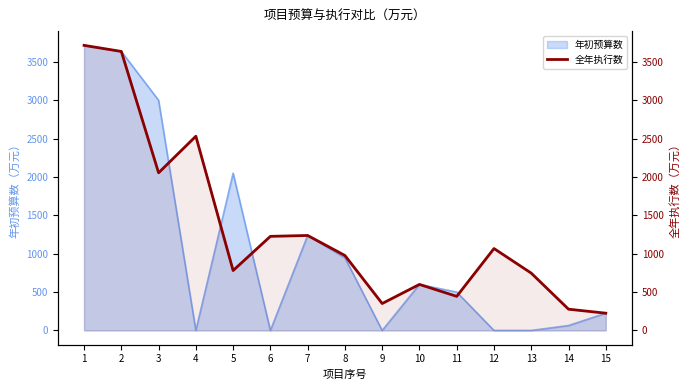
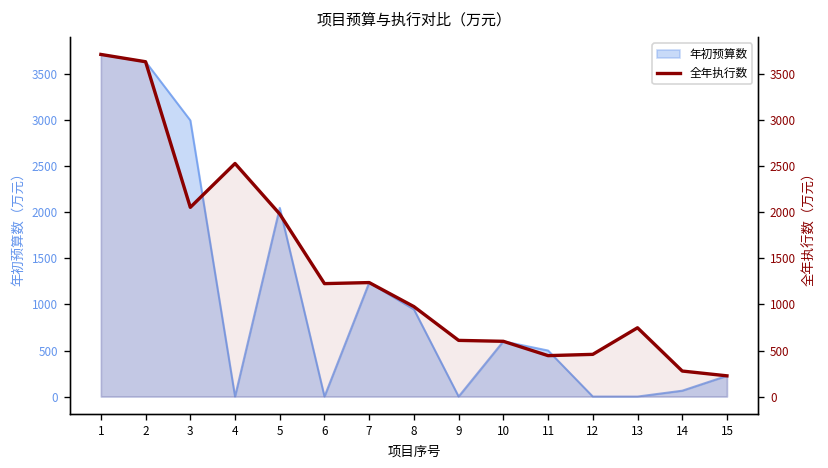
全年执行数, 5: 800 -> 2000
全年执行数, 9: 400 -> 600
全年执行数, 12: 1100 -> 500
